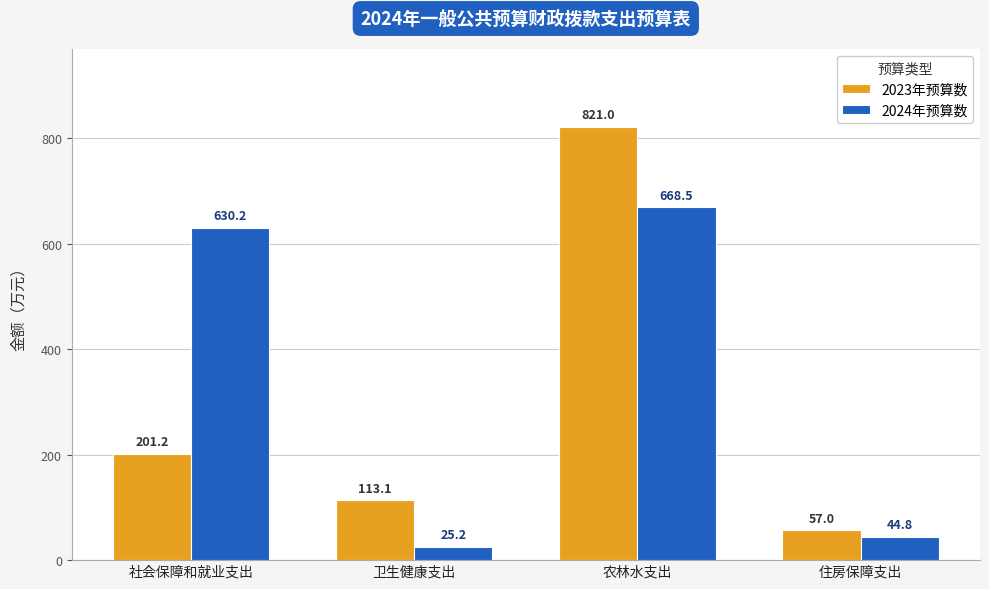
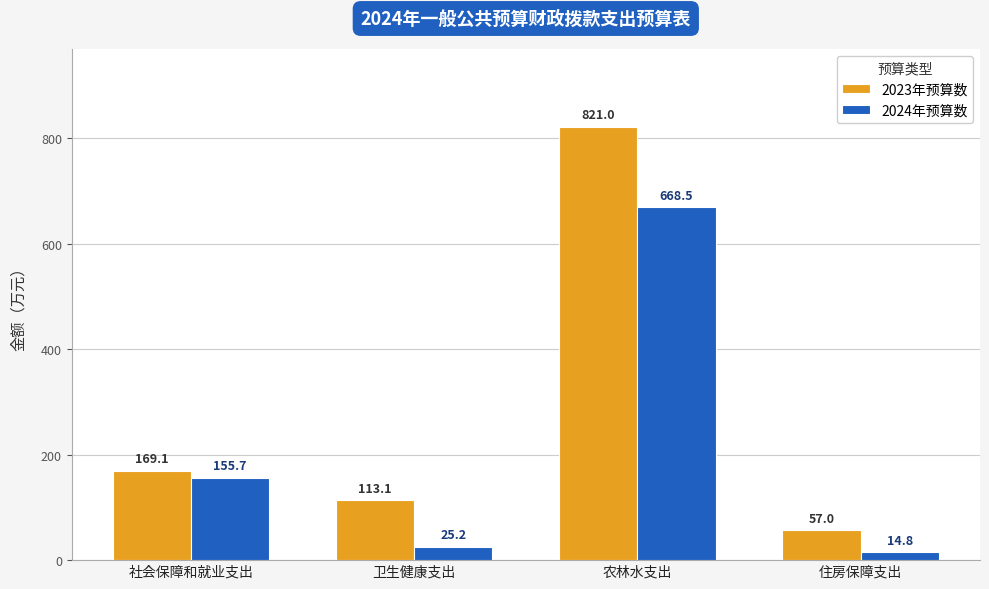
2023年预算数, 社会保障和就业支出: 201.2 -> 169.1
2024年预算数, 社会保障和就业支出: 630.2 -> 155.7
2024年预算数, 住房保障支出: 44.8 -> 14.8
